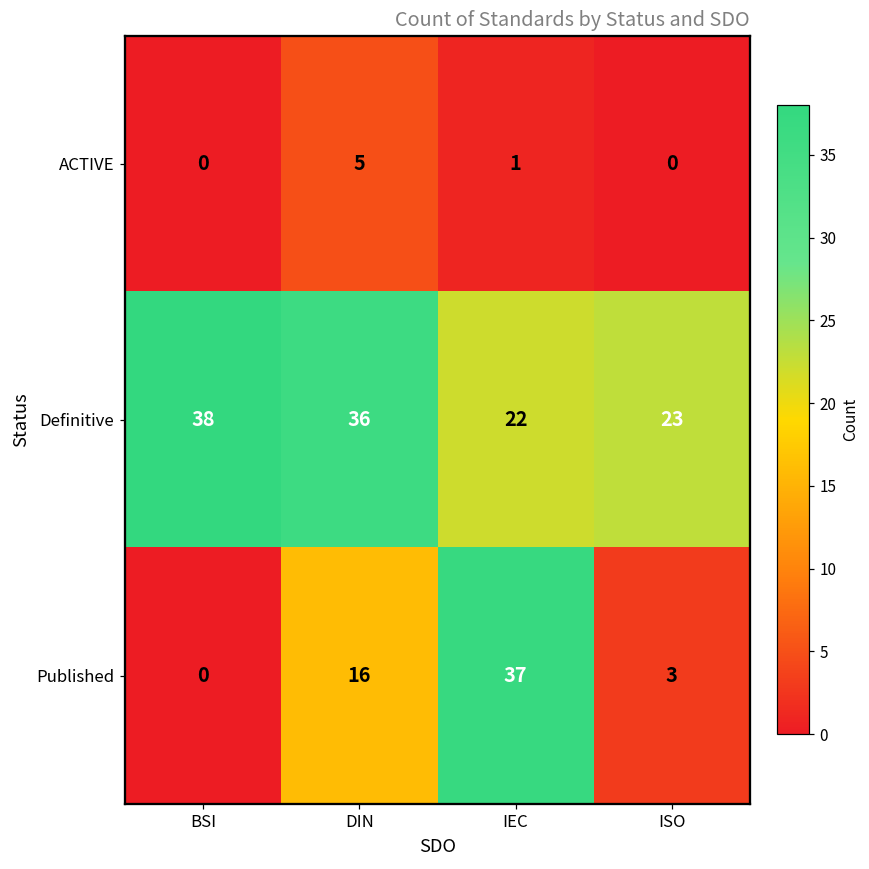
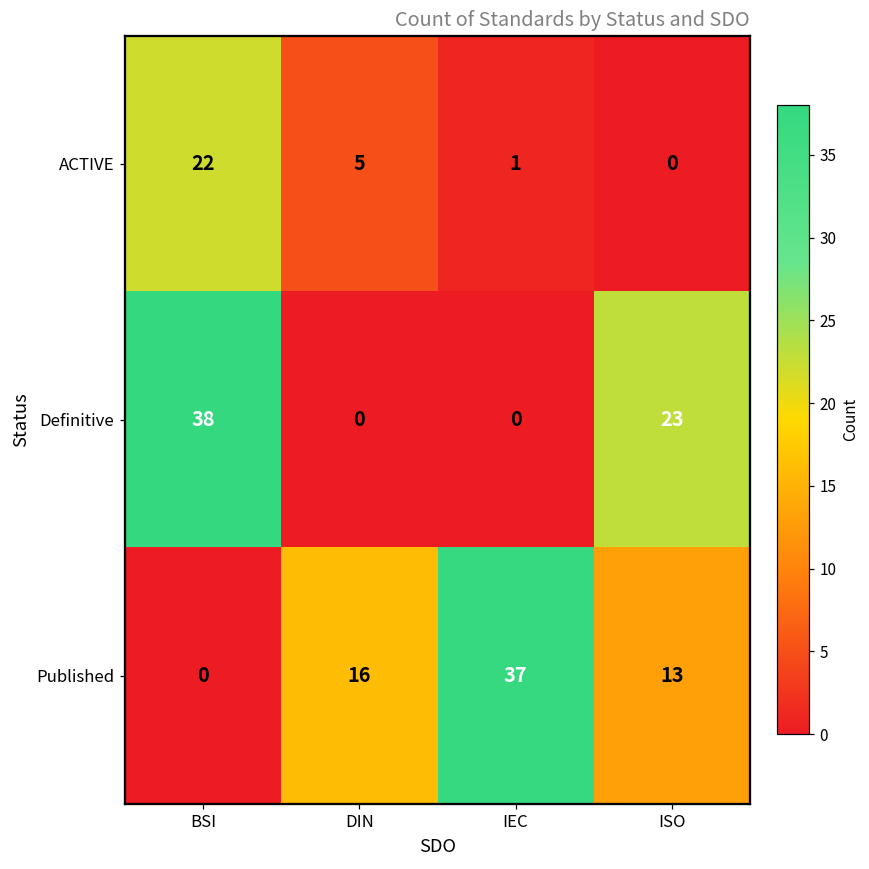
ACTIVE, BSI: 0 -> 22
Definitive, DIN: 36 -> 0
Definitive, IEC: 22 -> 0
Published, ISO: 3 -> 13
